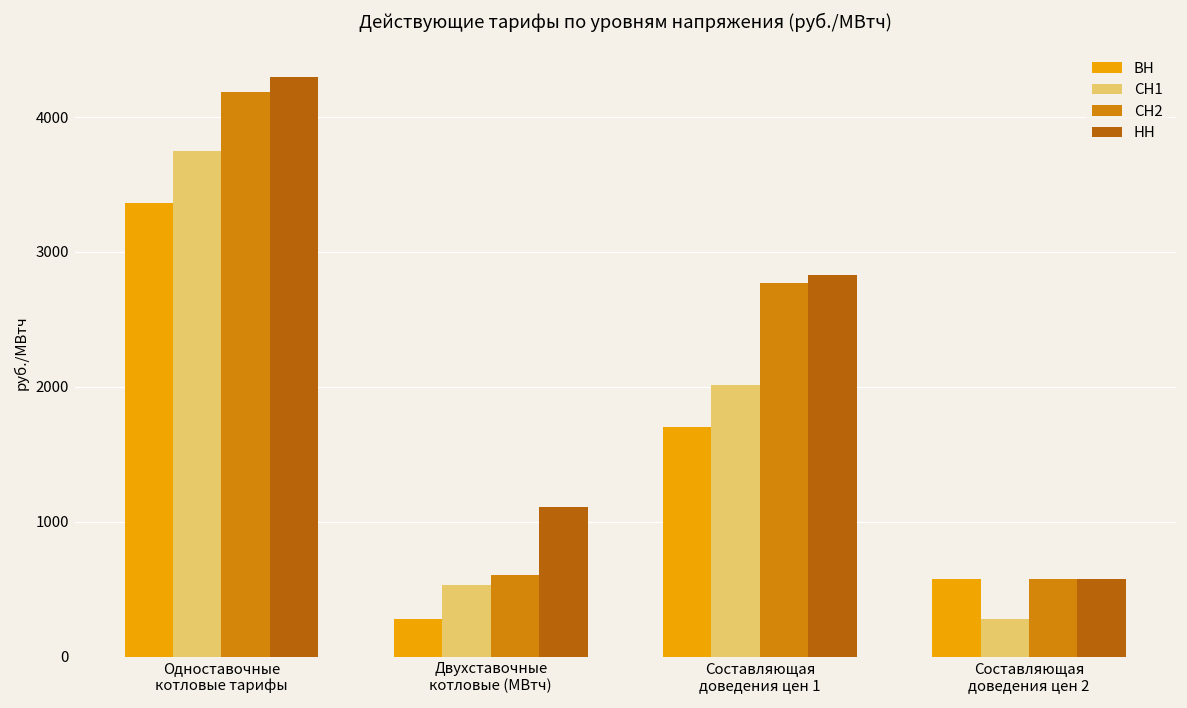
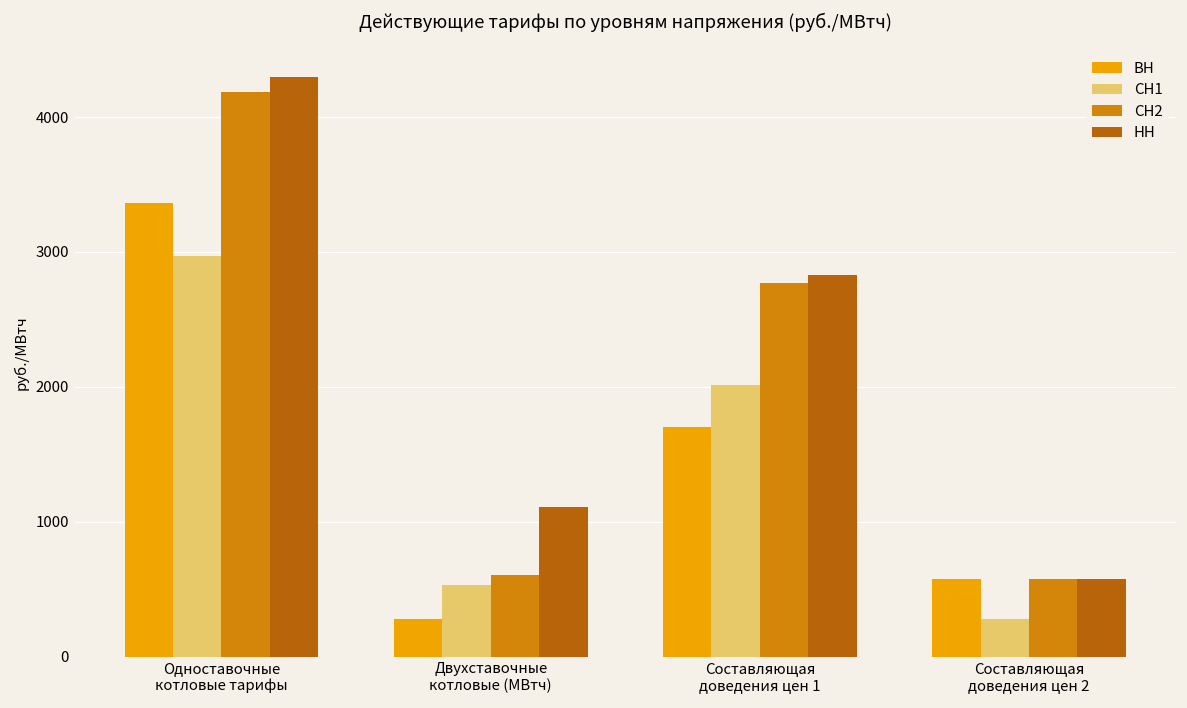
СН1, Одноставочные котловые тарифы: 3750 -> 2970
